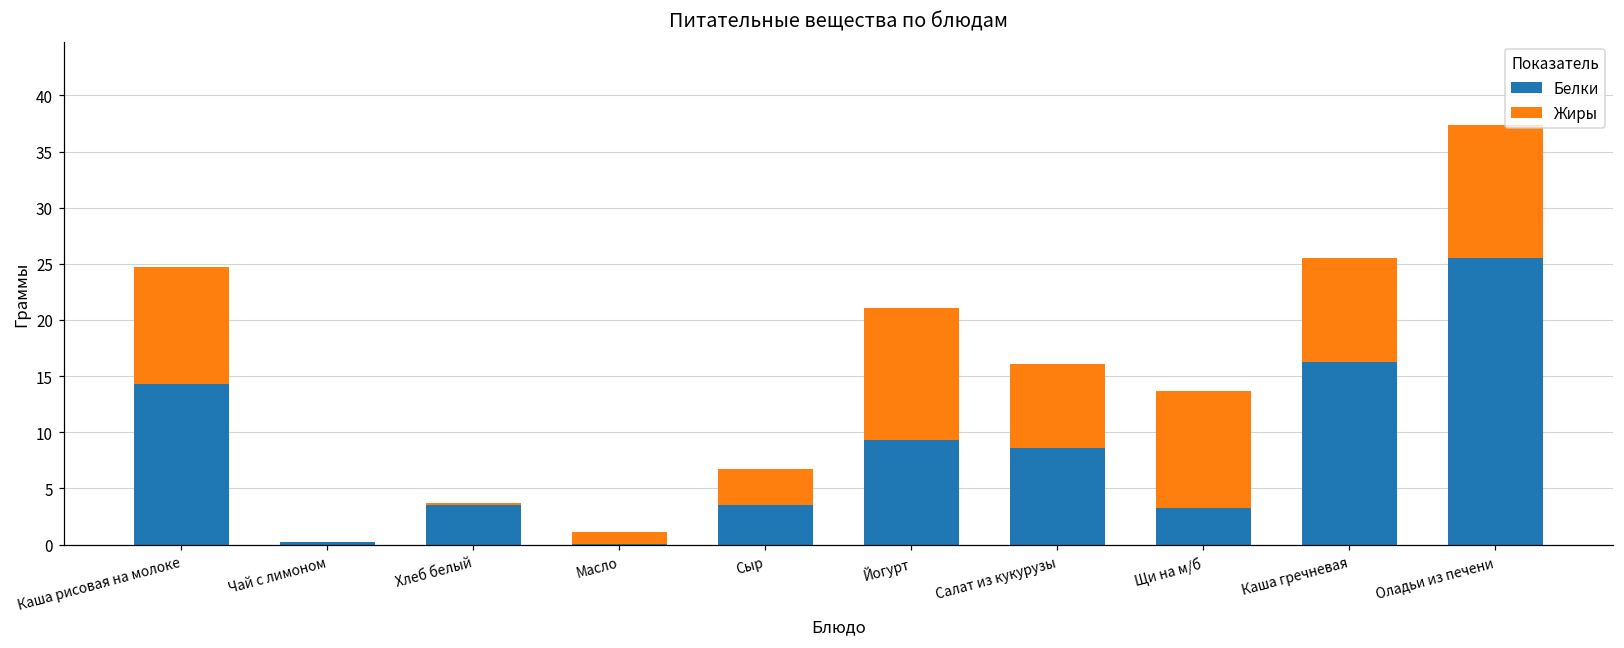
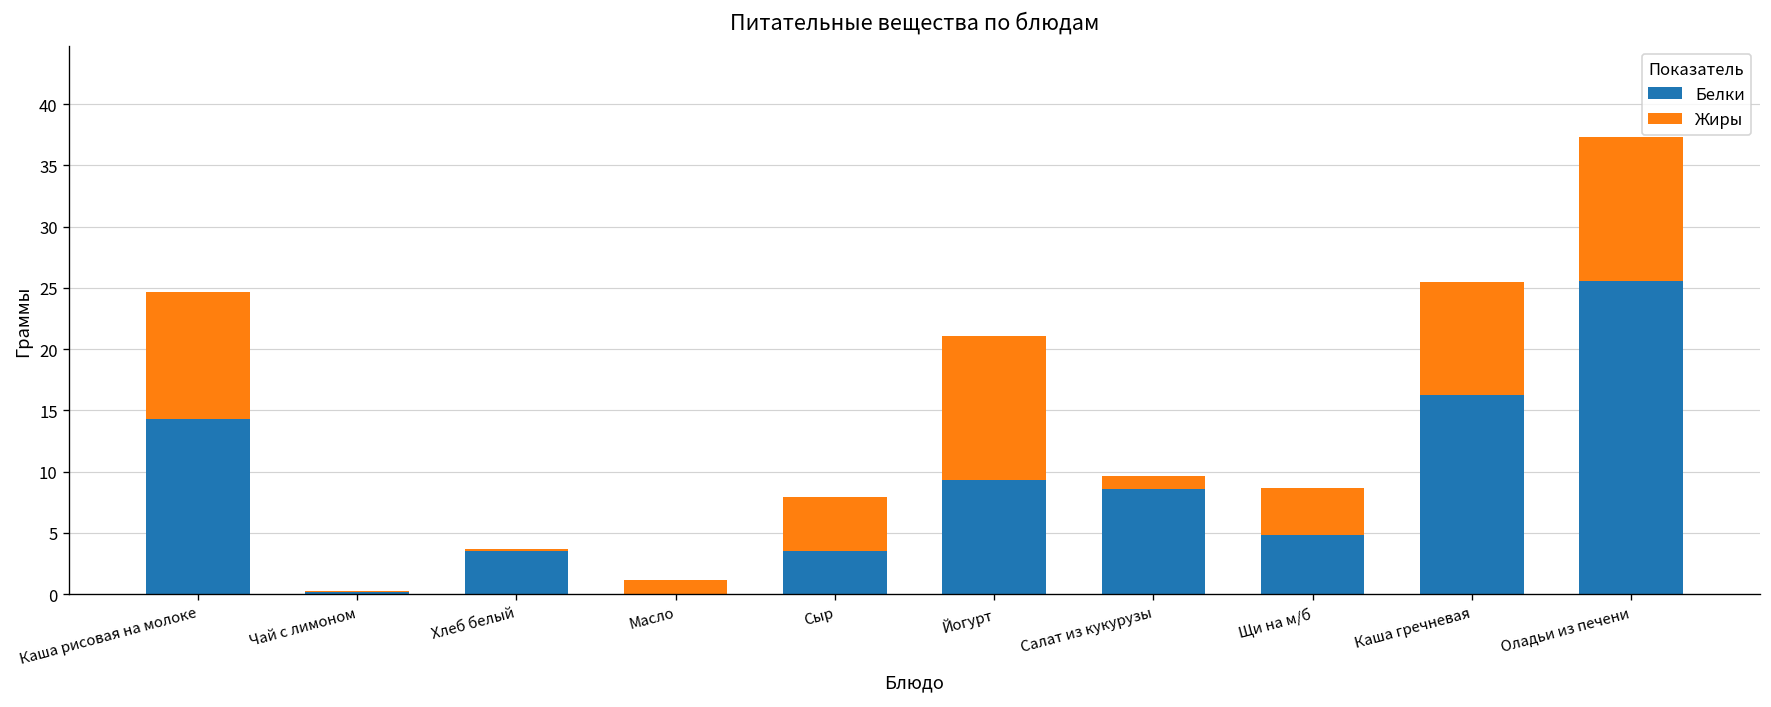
Жиры, Сыр: 3.3 -> 4.4
Жиры, Салат из кукурузы: 7.5 -> 1.1
Белки, Щи на м/б: 3.3 -> 4.8
Жиры, Щи на м/б: 10.4 -> 3.8
